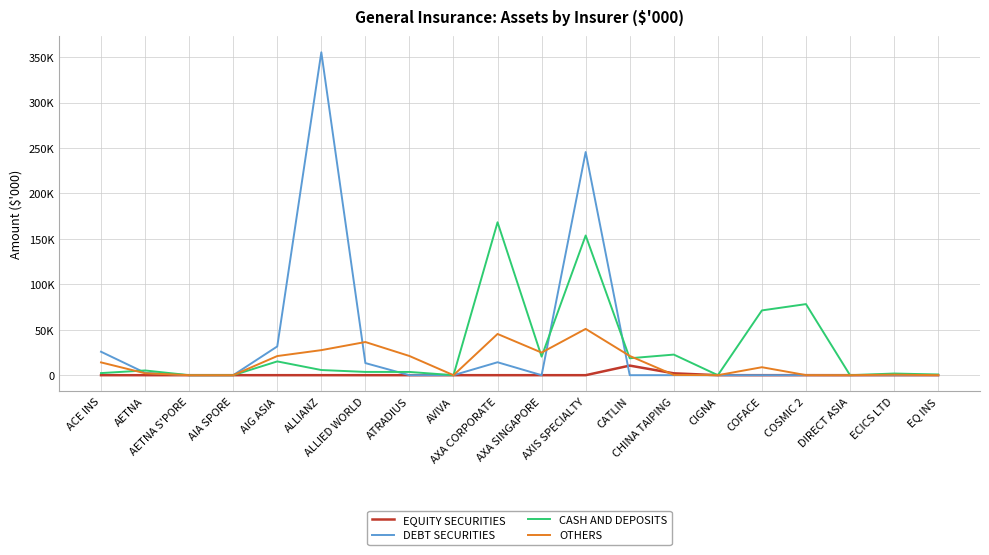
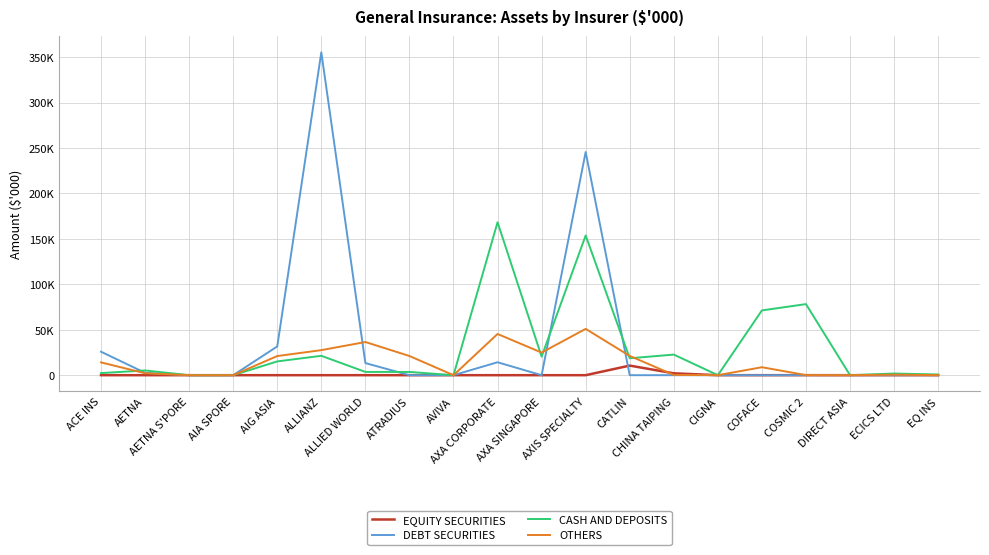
CASH AND DEPOSITS, ALLIANZ: 10000 -> 20000
